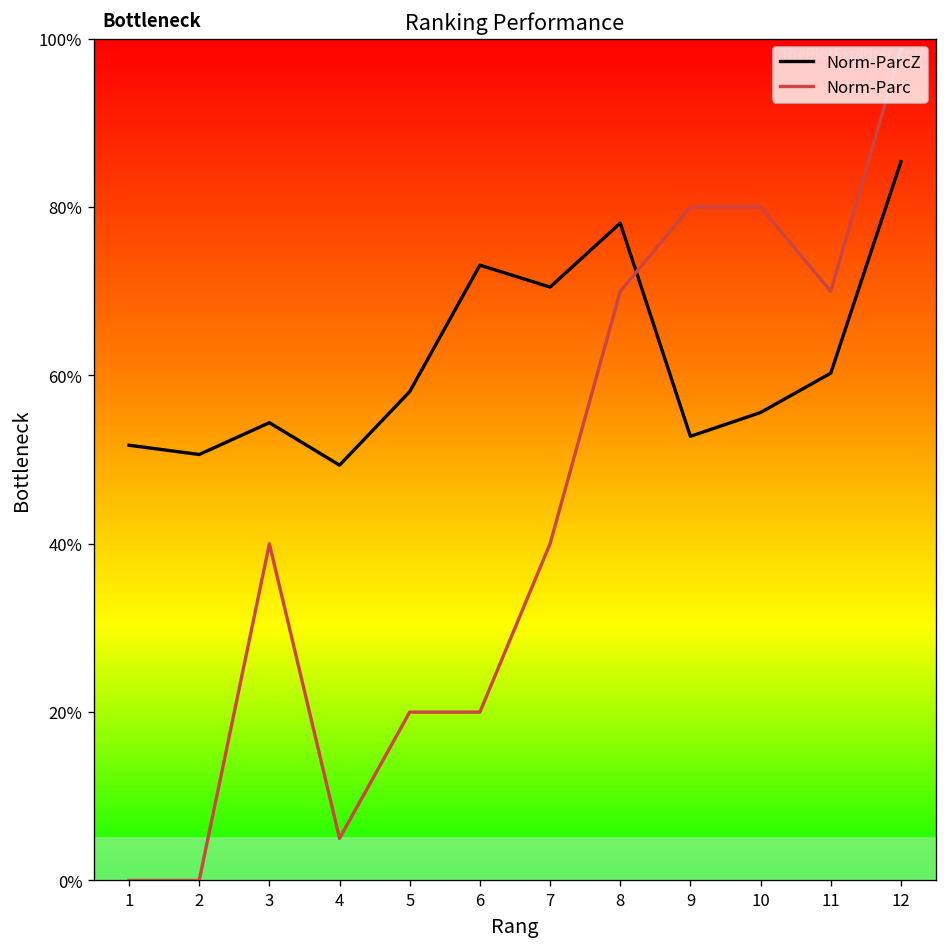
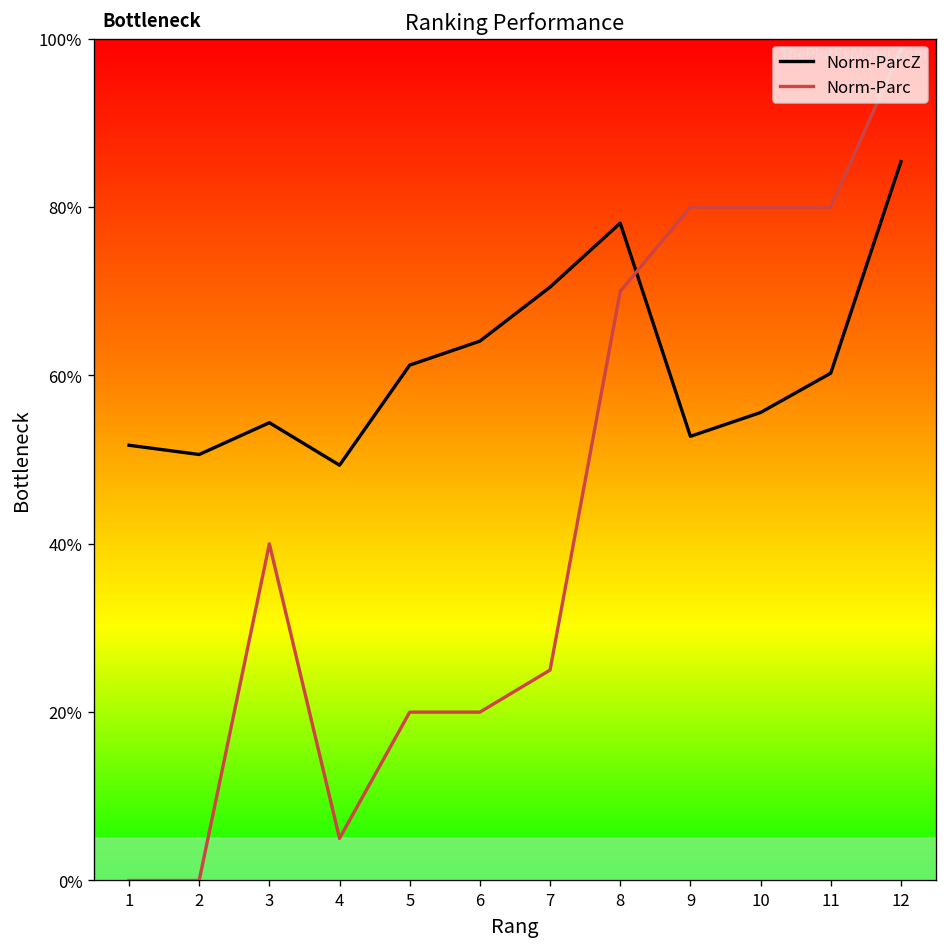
Norm-ParcZ, 5: 58% -> 61%
Norm-ParcZ, 6: 73% -> 64%
Norm-Parc, 7: 40% -> 25%
Norm-Parc, 11: 70% -> 80%
